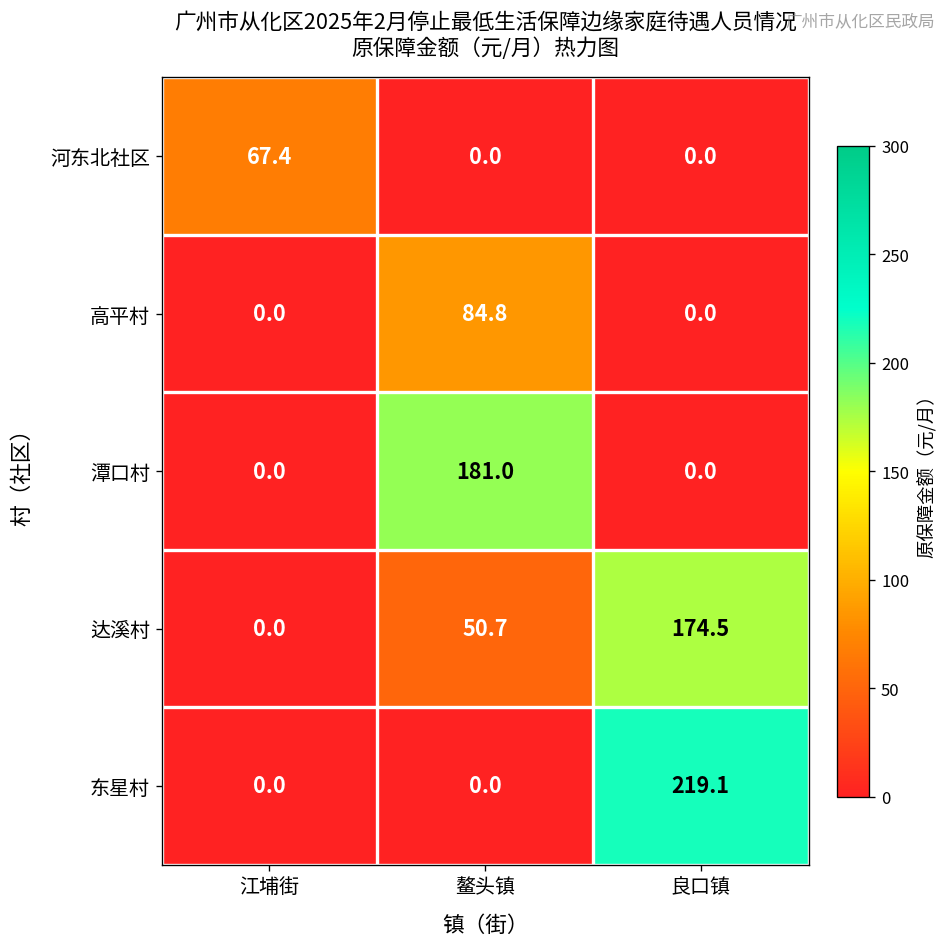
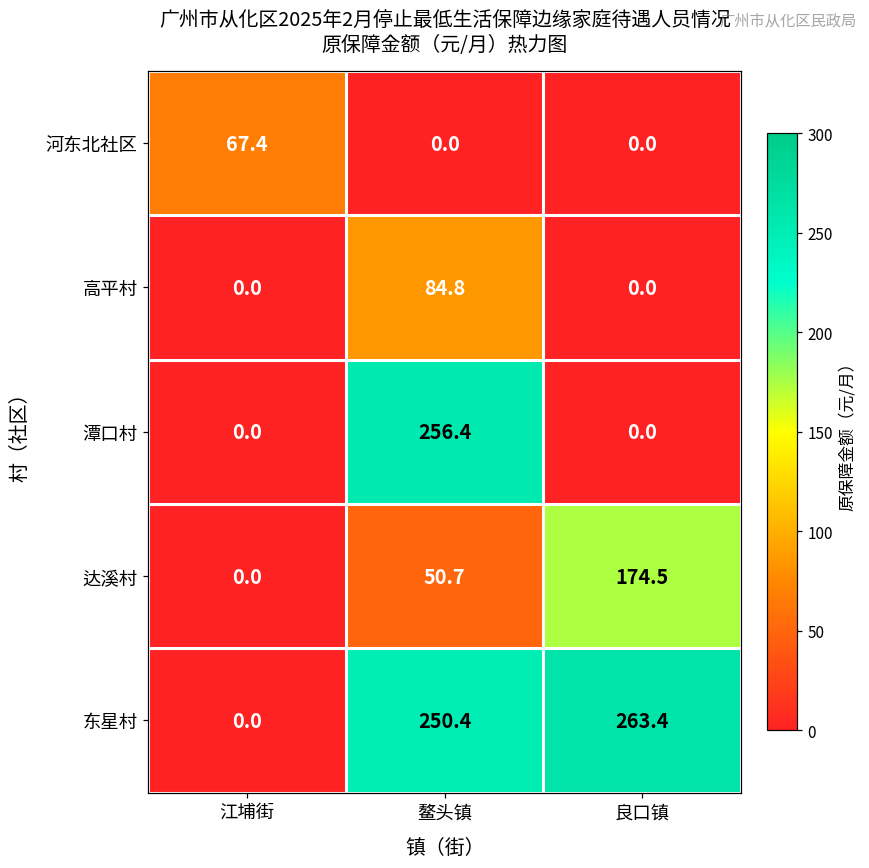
潭口村, 鳌头镇: 181.0 -> 256.4
东星村, 鳌头镇: 0.0 -> 250.4
东星村, 良口镇: 219.1 -> 263.4
